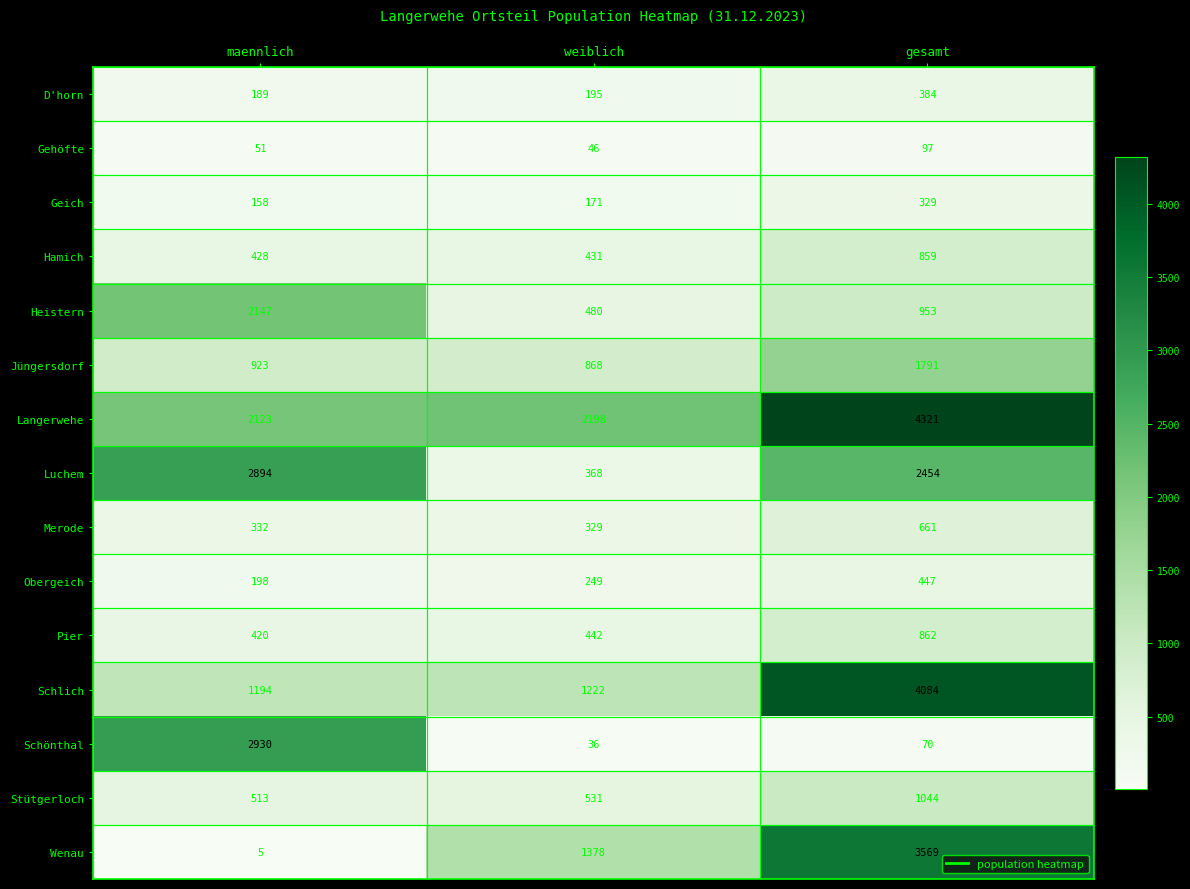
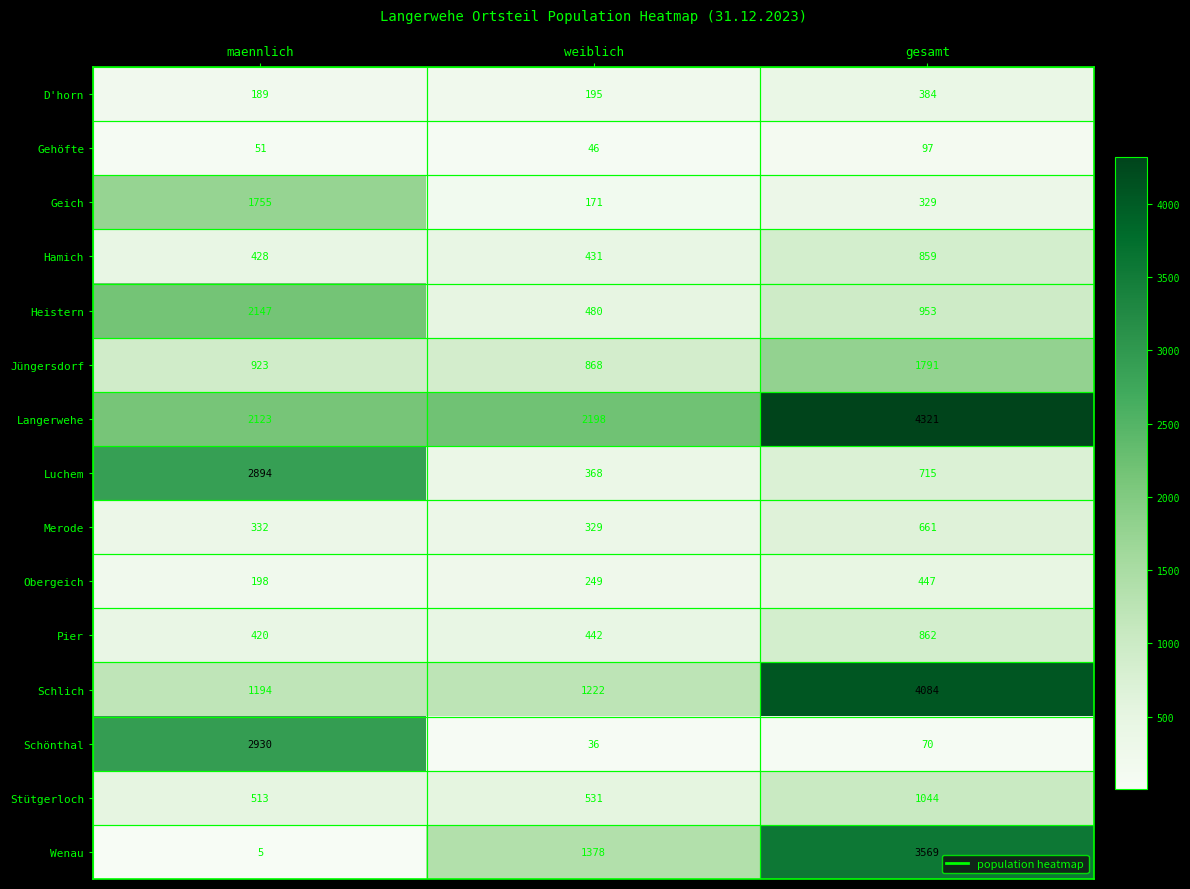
Geich, maennlich: 158 -> 1755
Luchem, gesamt: 2454 -> 715
